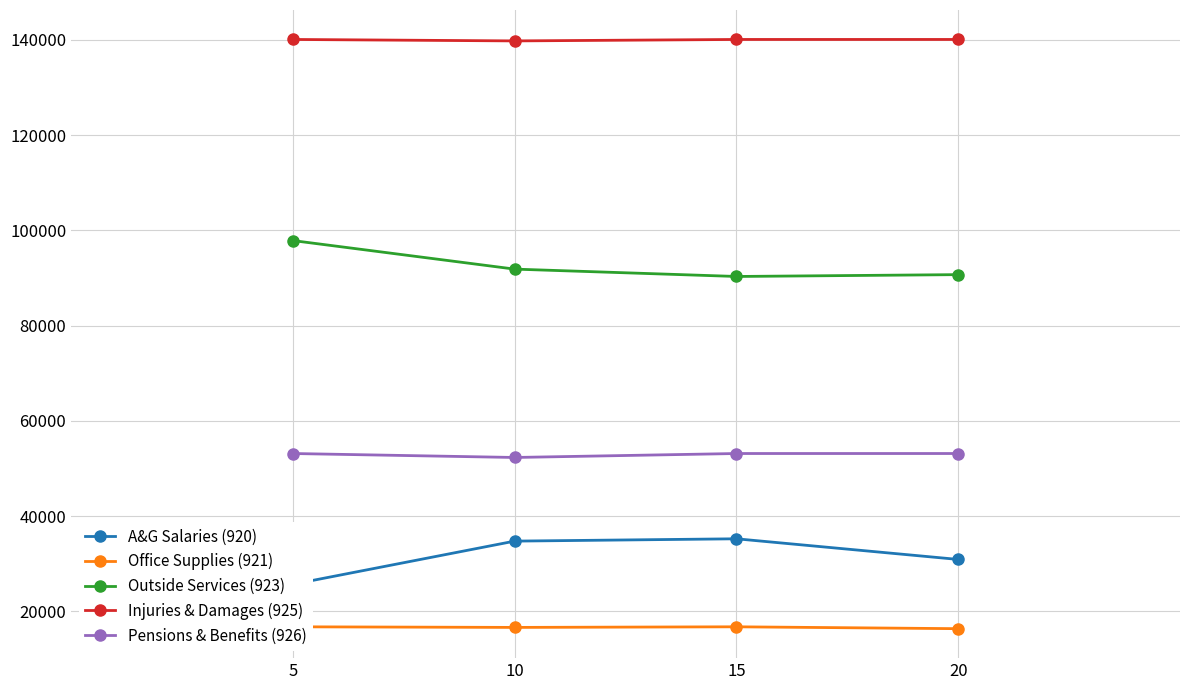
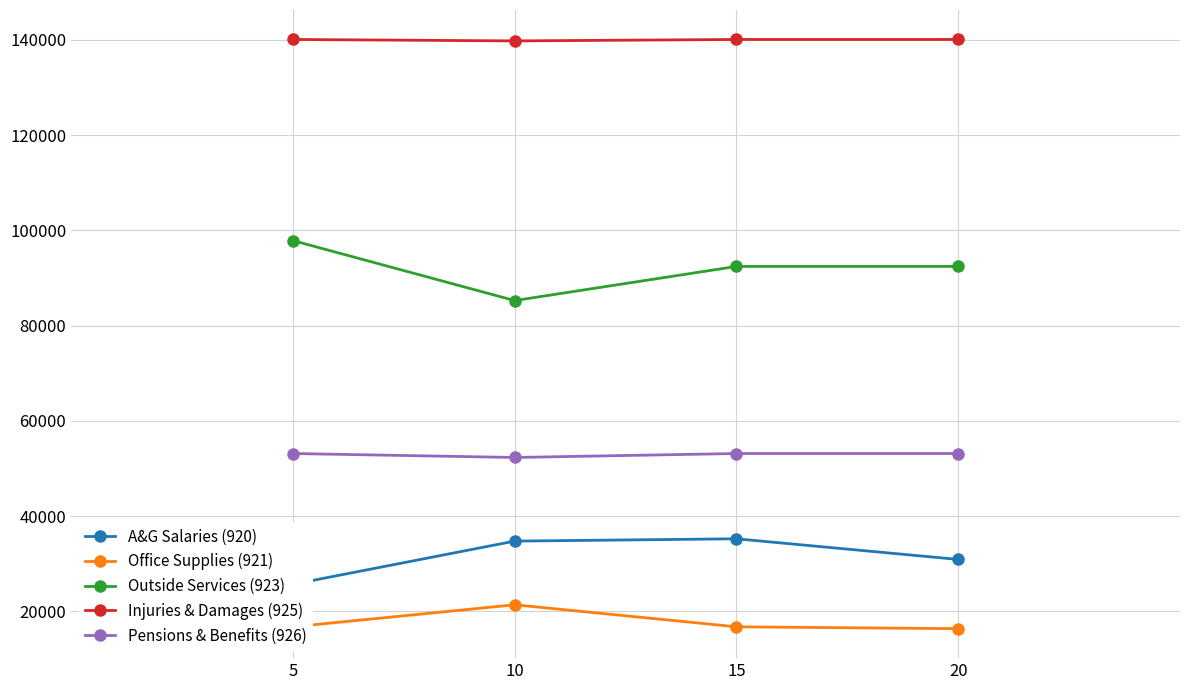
Office Supplies (921), 10: 17000 -> 21000
Outside Services (923), 10: 92000 -> 85000
Outside Services (923), 15: 90000 -> 92000
Outside Services (923), 20: 91000 -> 92000
